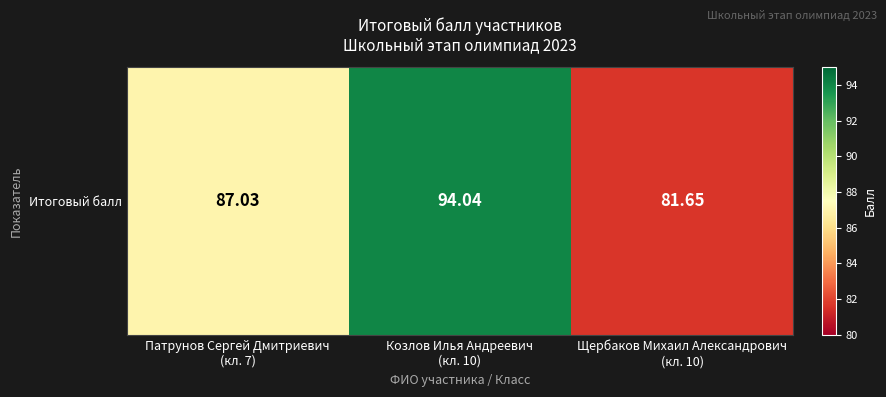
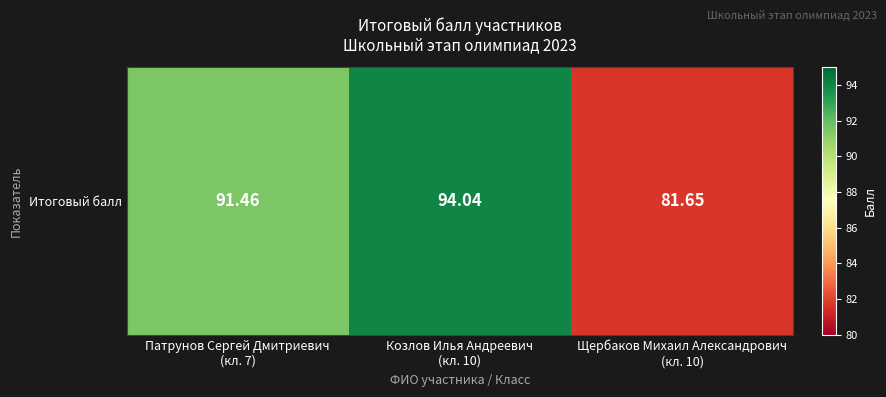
Итоговый балл, Патрунов Сергей Дмитриевич (кл. 7): 87.03 -> 91.46
